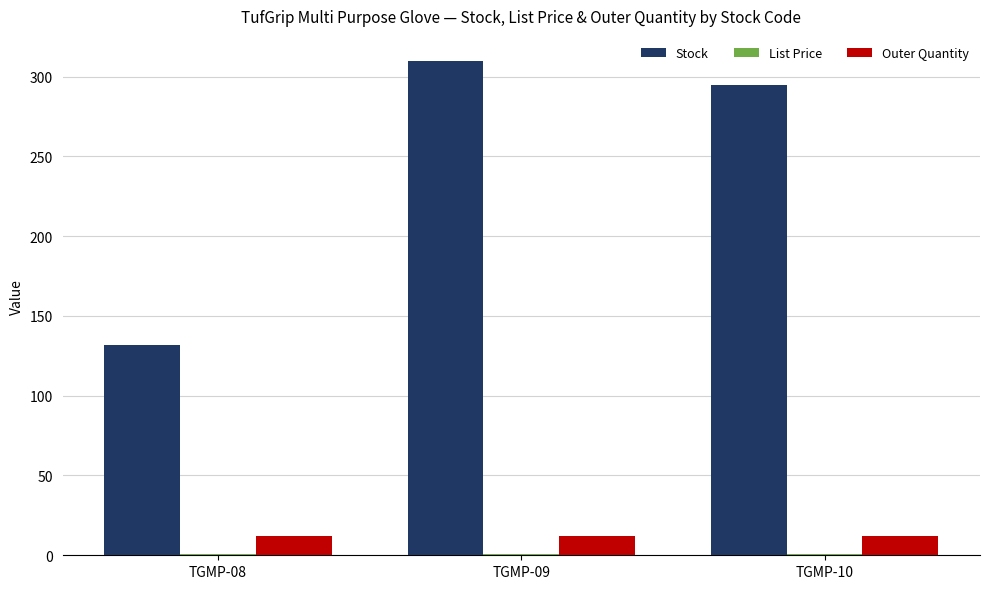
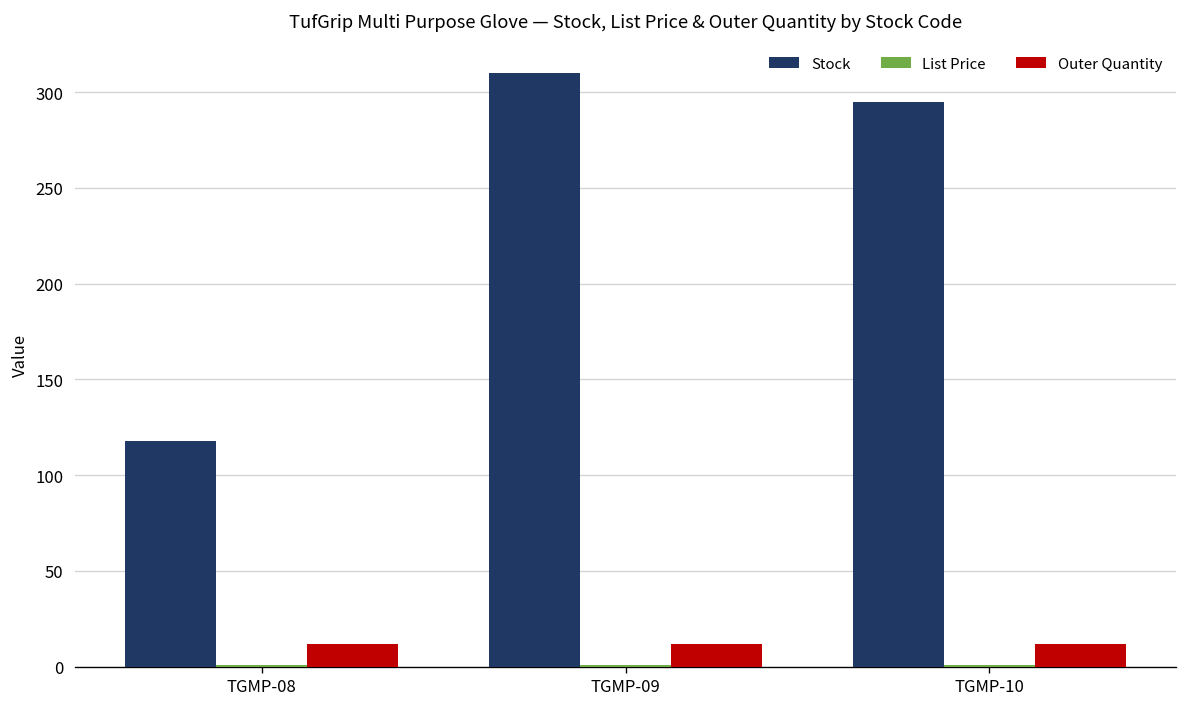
Stock, TGMP-08: 132 -> 118
